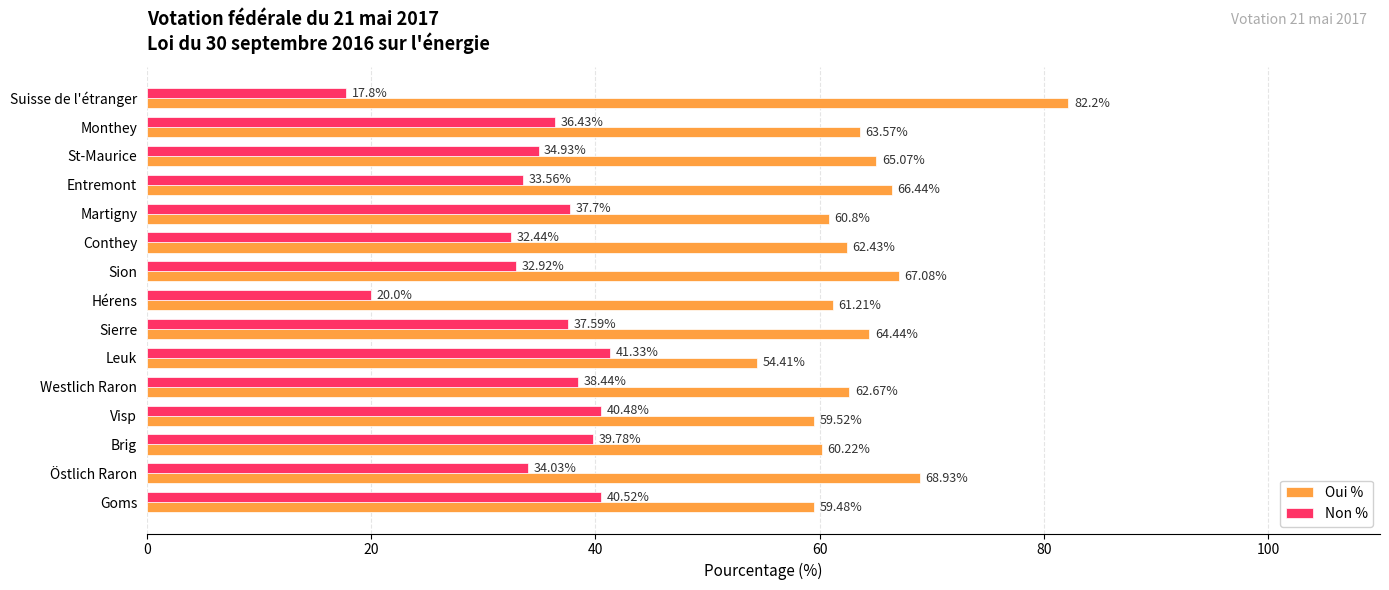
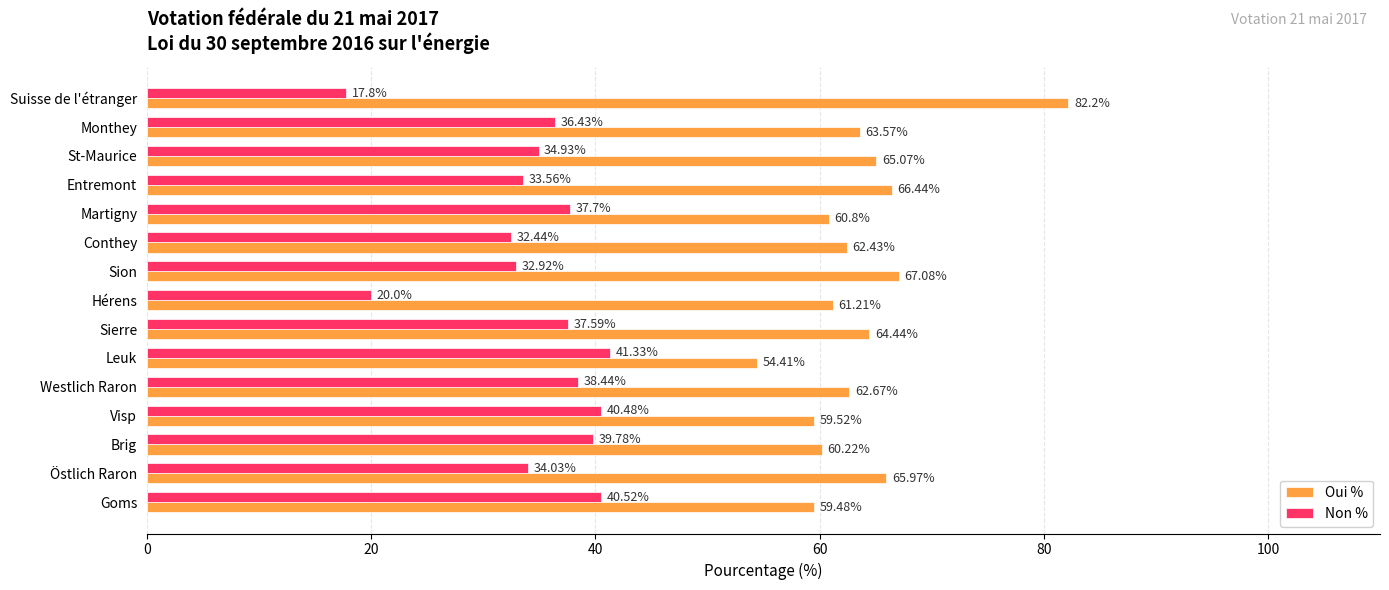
Oui %, Östlich Raron: 68.93% -> 65.97%
